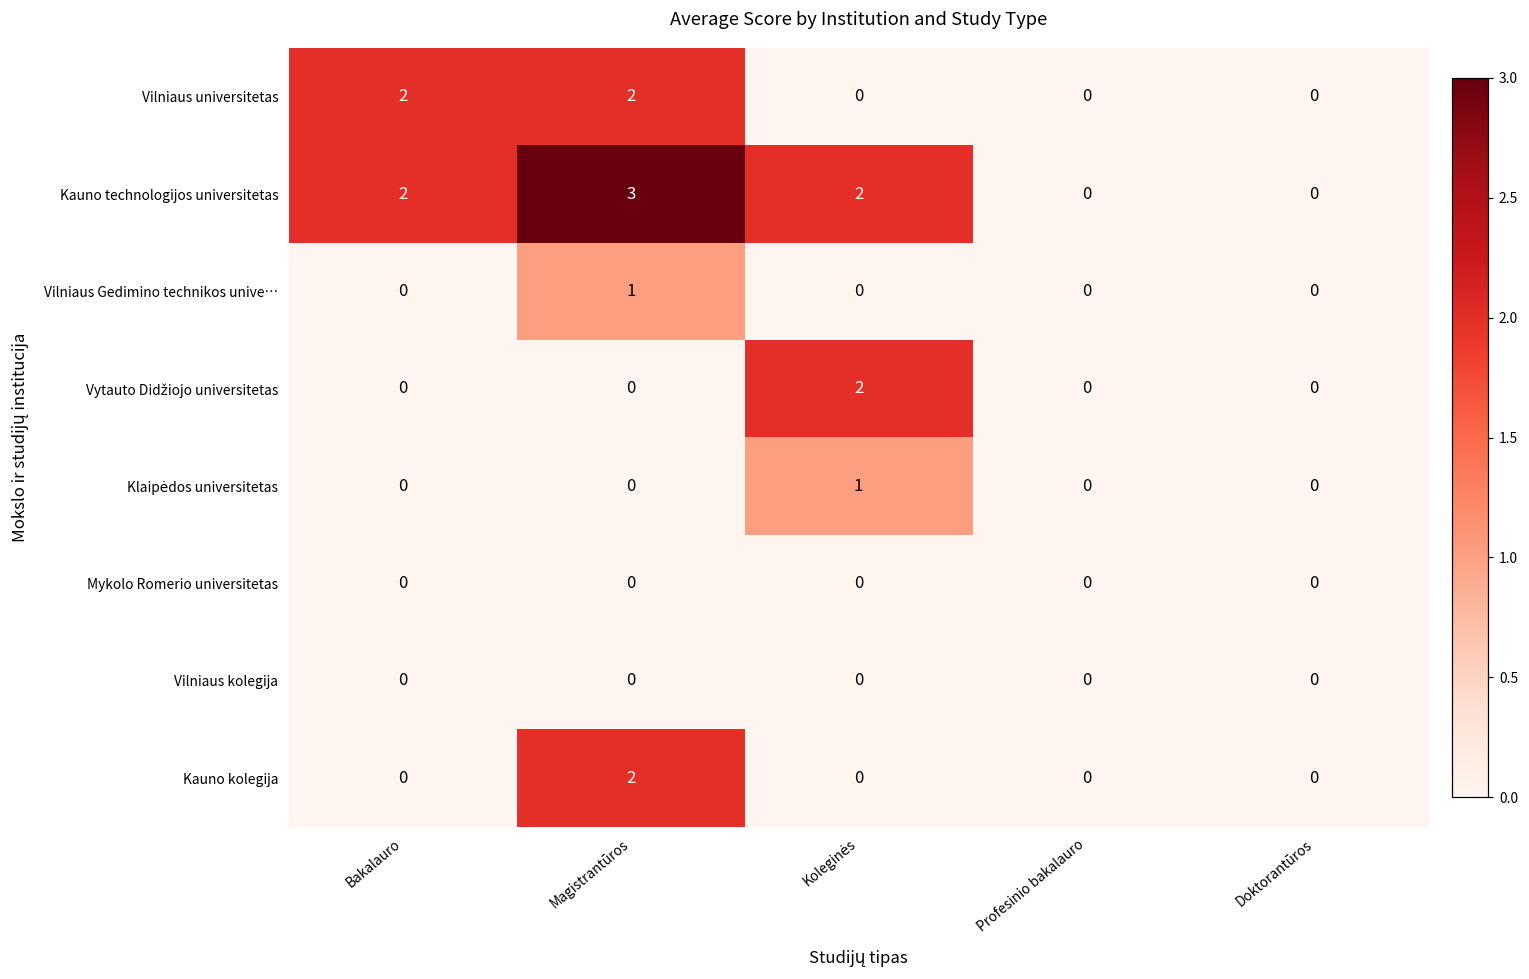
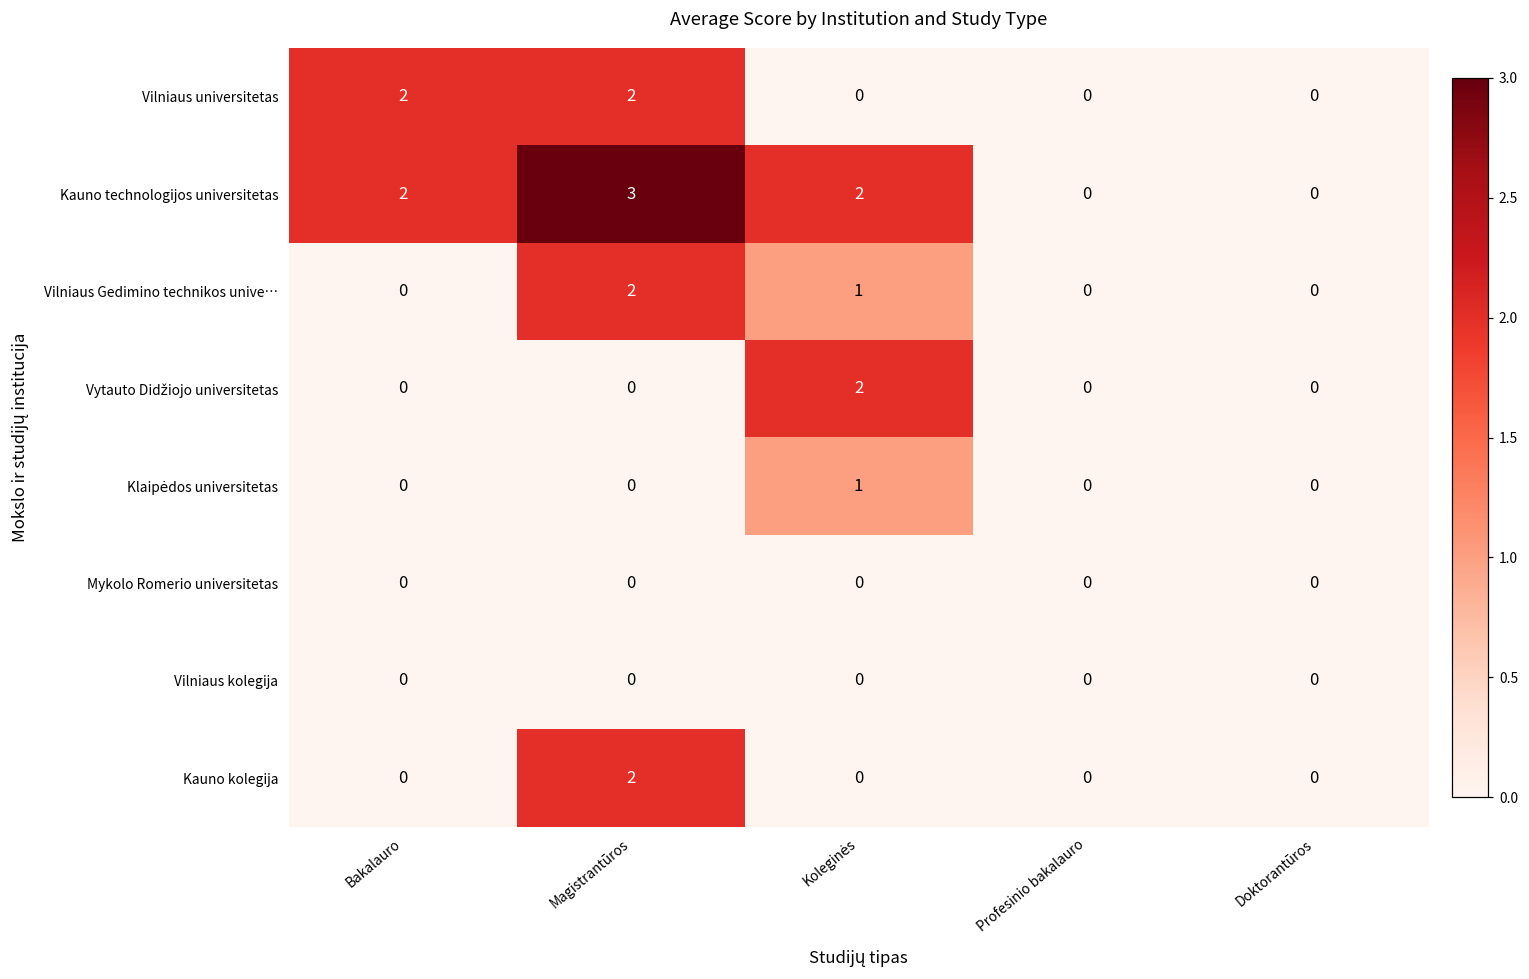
Vilniaus Gedimino technikos unive…, Magistrantūros: 1 -> 2
Vilniaus Gedimino technikos unive…, Koleginės: 0 -> 1
